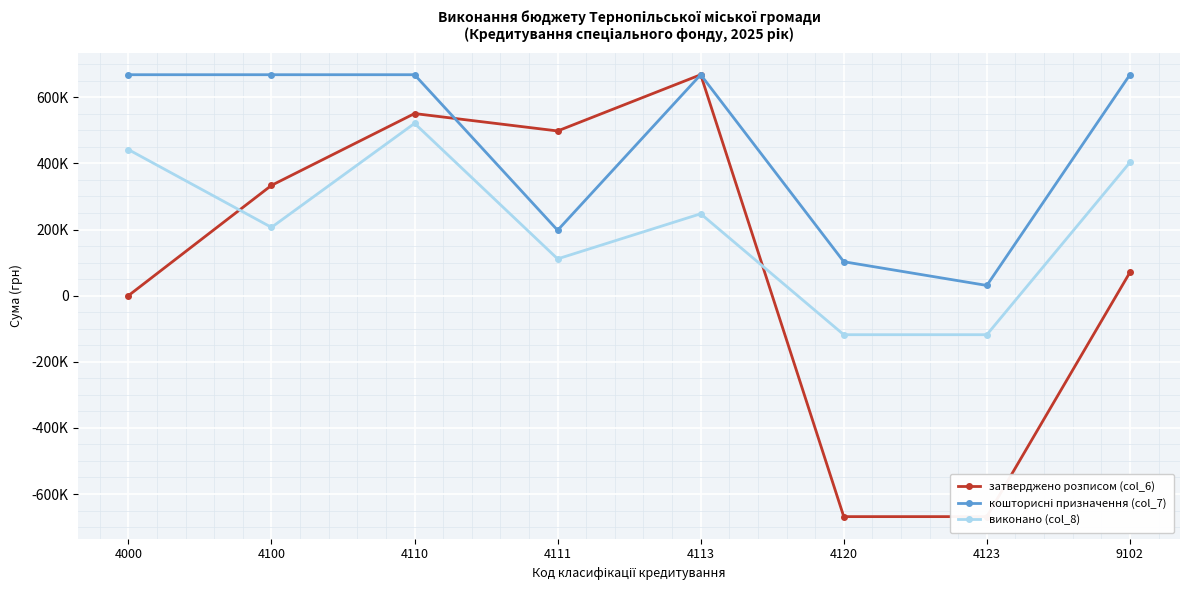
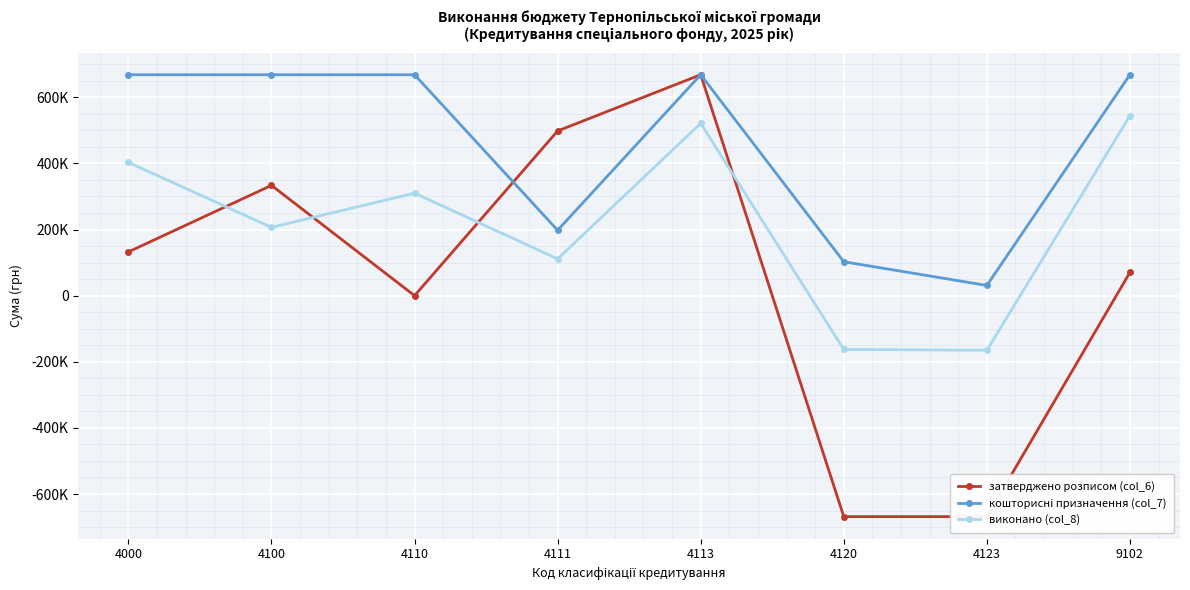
затверджено розписом (col_6), 4000: 0 -> 130000
виконано (col_8), 4000: 440000 -> 400000
затверджено розписом (col_6), 4110: 550000 -> 0
виконано (col_8), 4110: 520000 -> 310000
виконано (col_8), 4113: 250000 -> 520000
виконано (col_8), 4120: -120000 -> -160000
виконано (col_8), 4123: -120000 -> -170000
виконано (col_8), 9102: 400000 -> 540000
